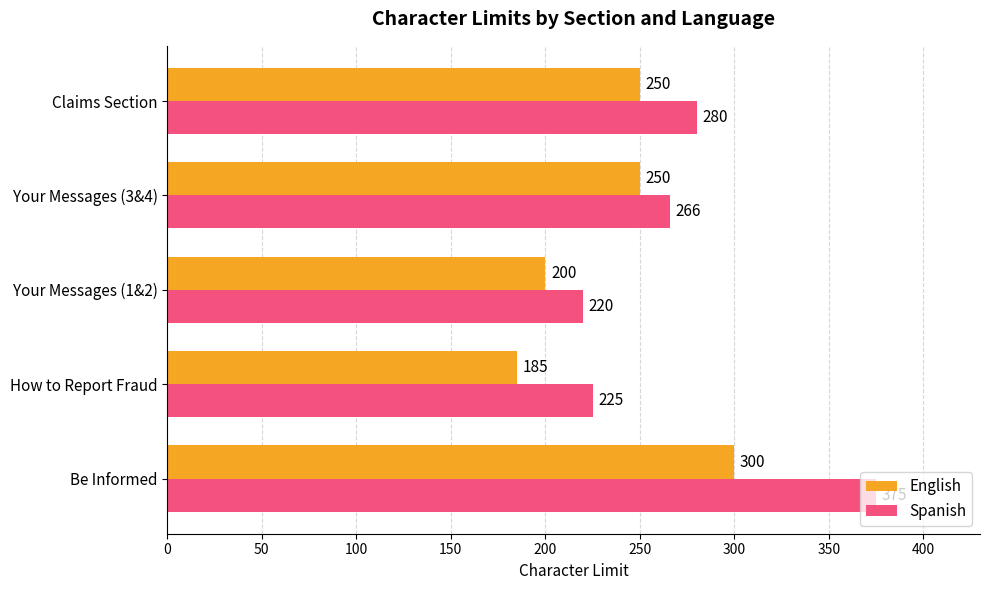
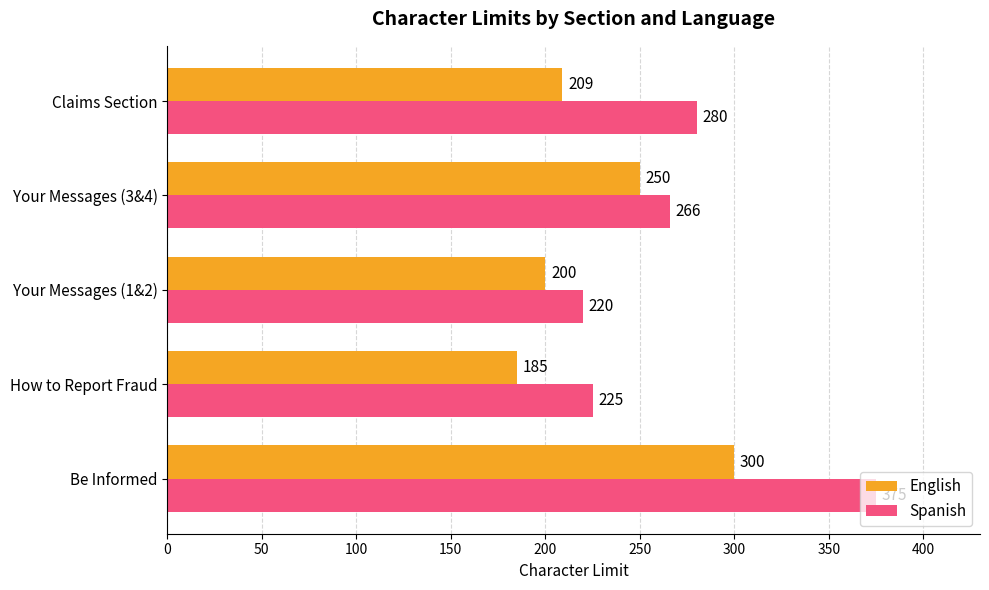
English, Claims Section: 250 -> 209
